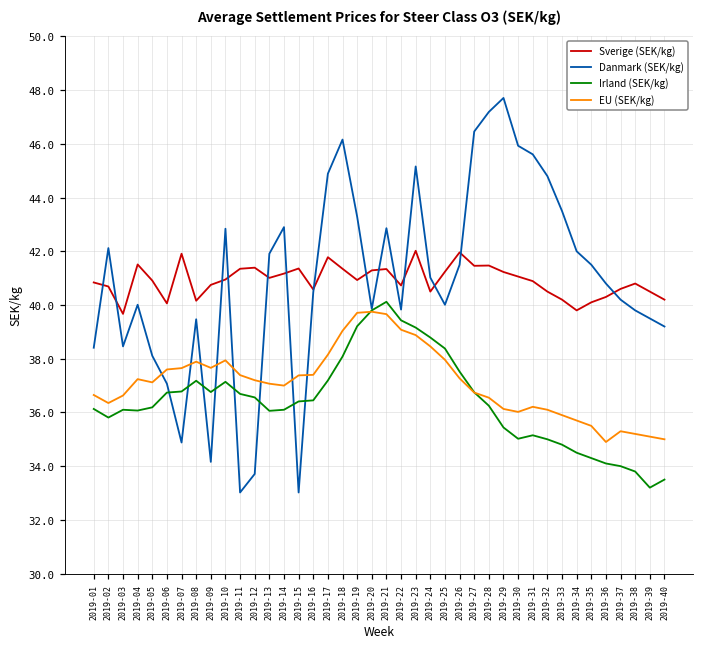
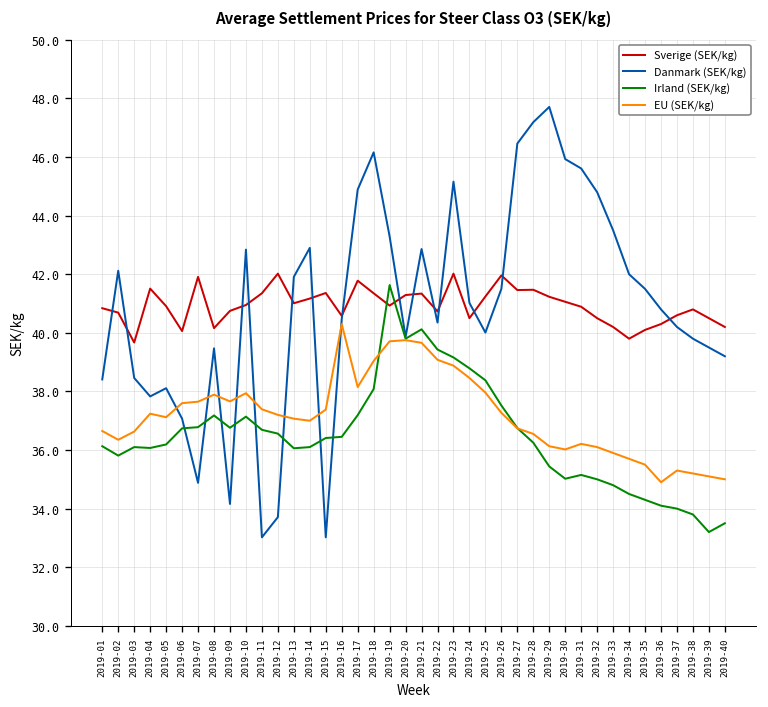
Danmark (SEK/kg), 2019-04: 40.0 -> 37.8
Sverige (SEK/kg), 2019-12: 41.4 -> 42.0
EU (SEK/kg), 2019-16: 37.4 -> 40.3
Irland (SEK/kg), 2019-19: 39.2 -> 41.6
Danmark (SEK/kg), 2019-22: 39.8 -> 40.4
